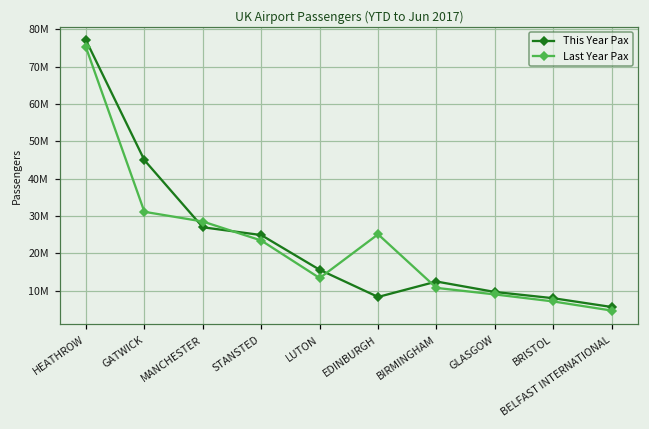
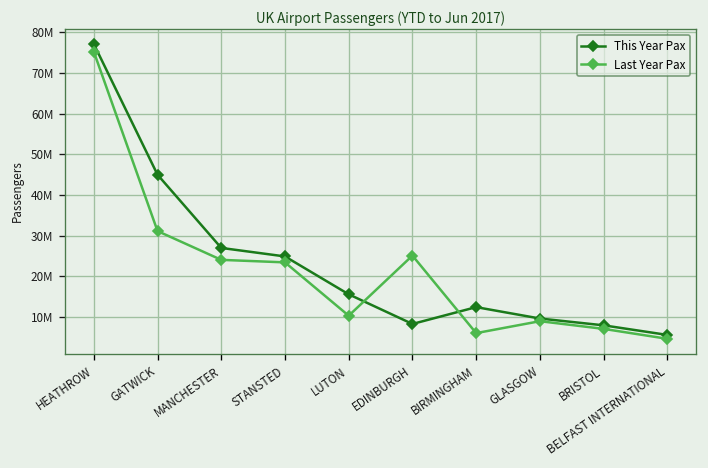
Last Year Pax, MANCHESTER: 29000000 -> 24000000
Last Year Pax, LUTON: 13000000 -> 10000000
Last Year Pax, BIRMINGHAM: 11000000 -> 6000000
